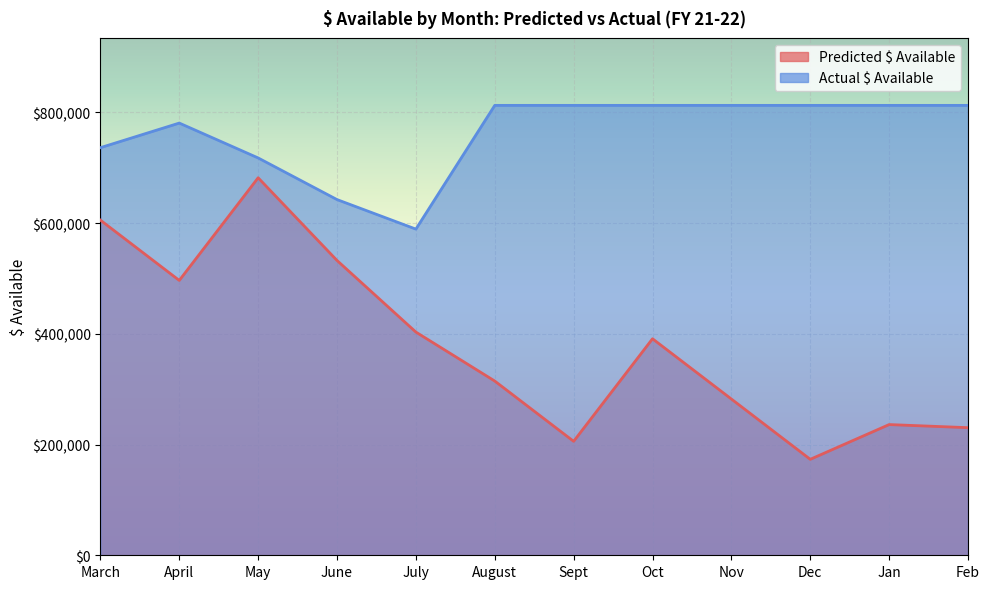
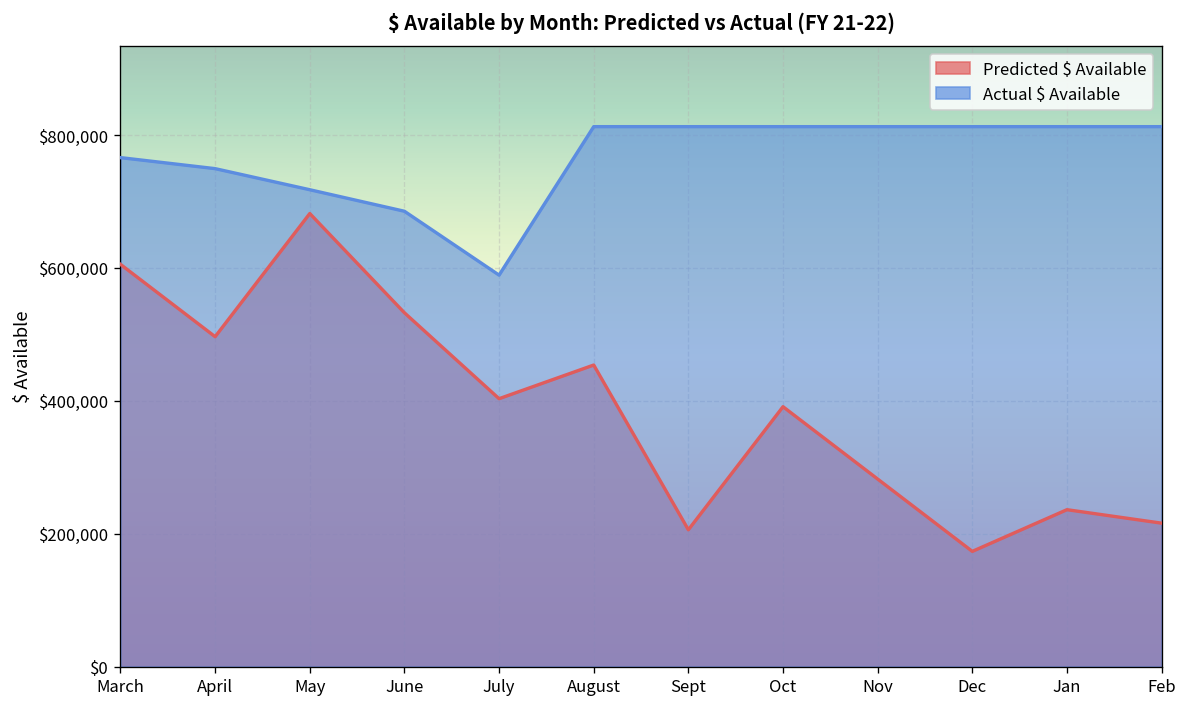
Actual $ Available, March: $740,000 -> $770,000
Actual $ Available, April: $780,000 -> $750,000
Actual $ Available, June: $640,000 -> $690,000
Predicted $ Available, August: $310,000 -> $450,000
Predicted $ Available, Feb: $230,000 -> $220,000
